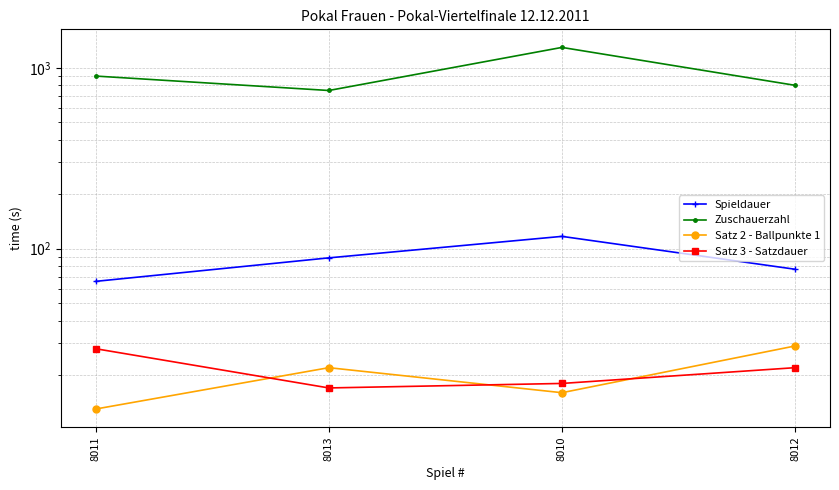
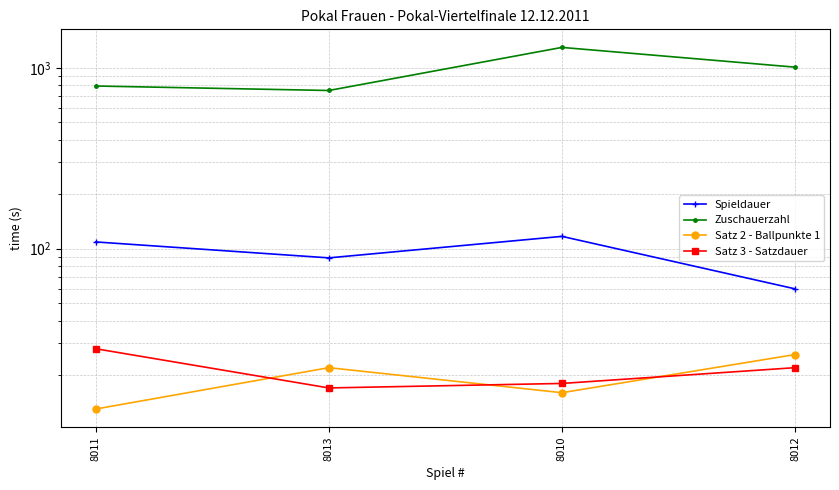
Spieldauer, 8011: 66 -> 110
Zuschauerzahl, 8011: 900 -> 800
Spieldauer, 8012: 77 -> 60
Zuschauerzahl, 8012: 800 -> 1000
Satz 2 - Ballpunkte 1, 8012: 29 -> 26
